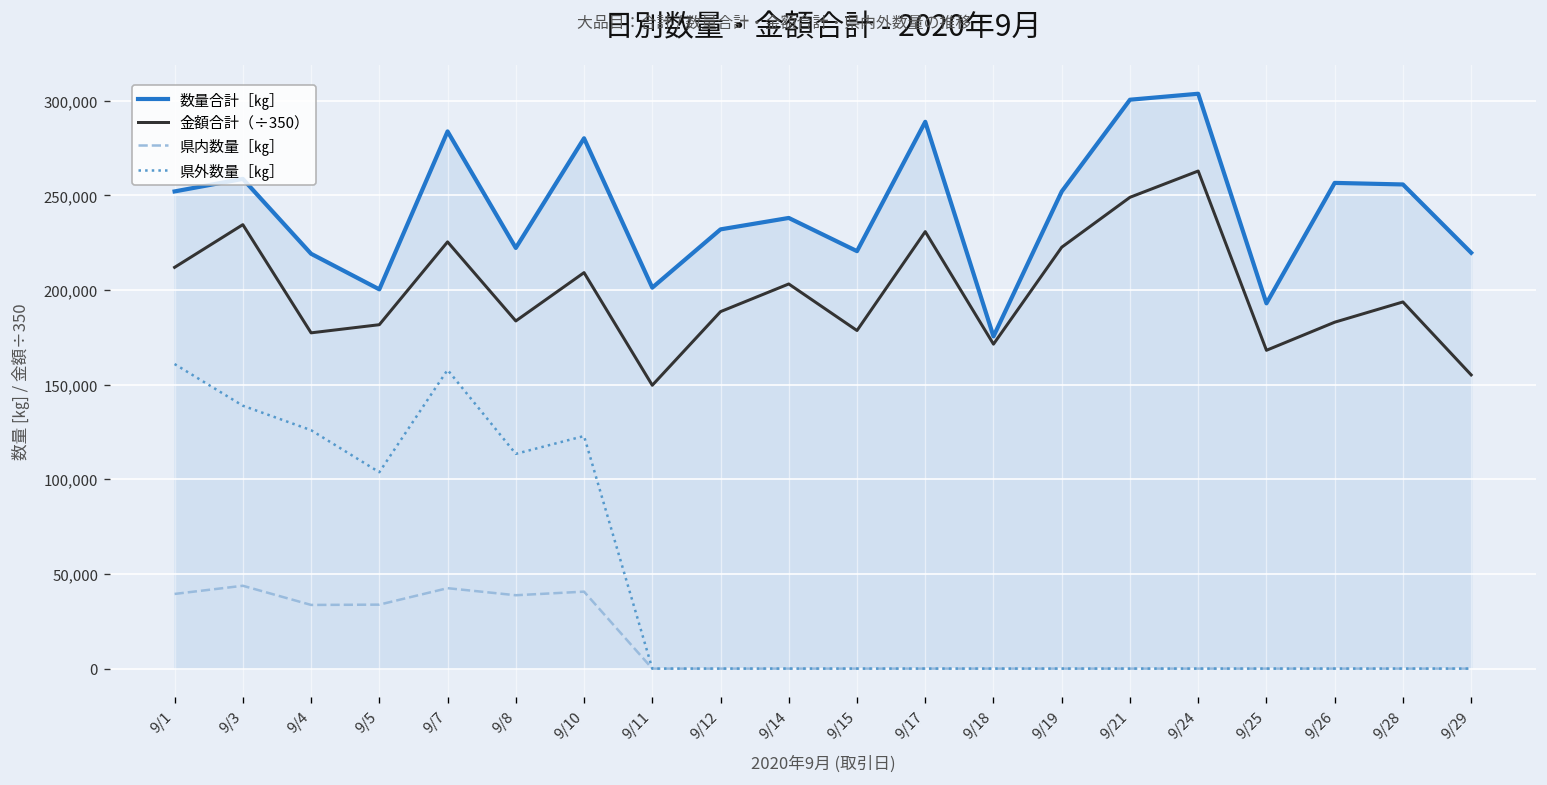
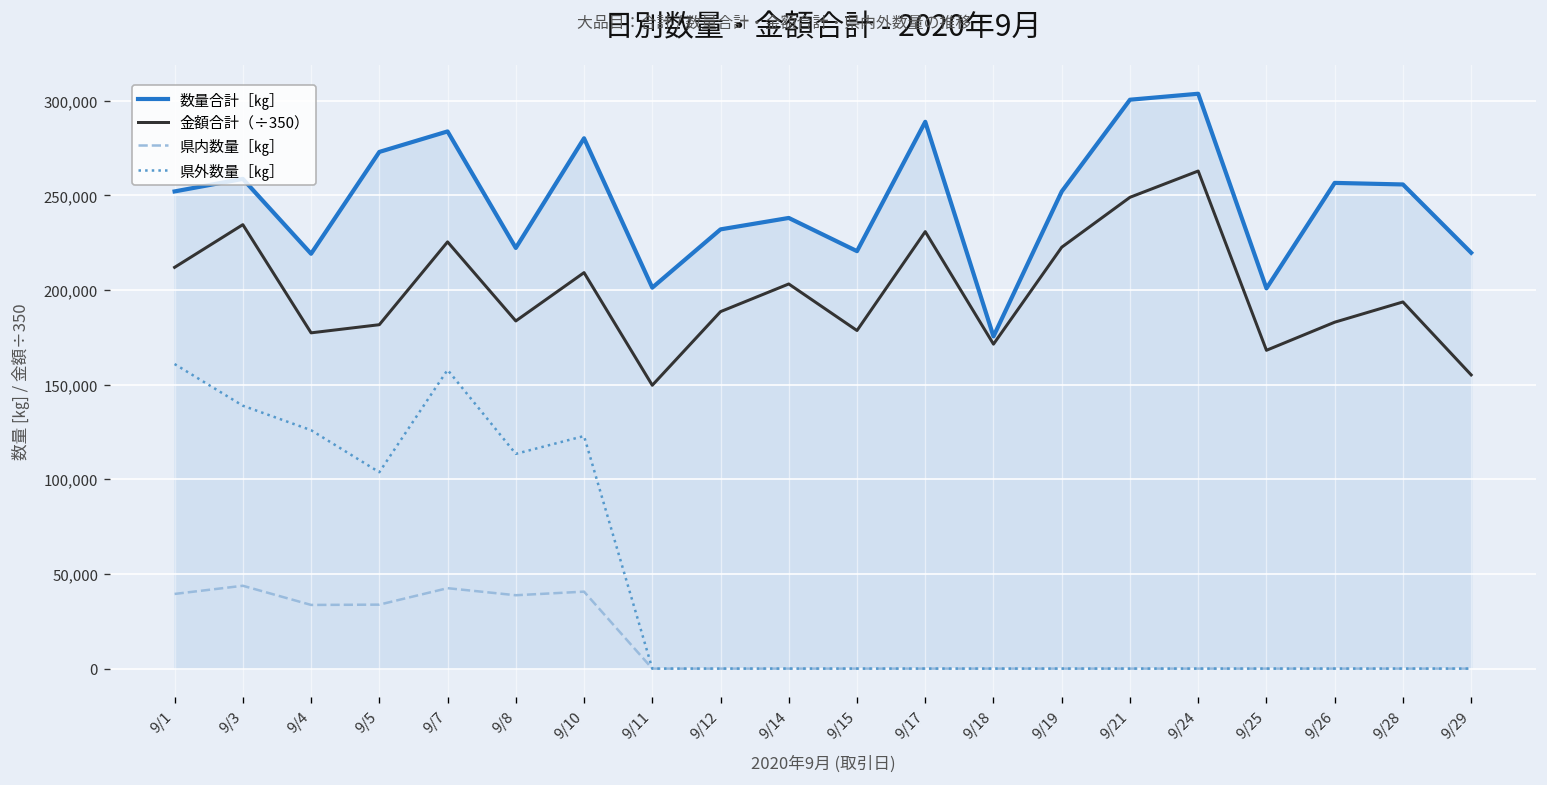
数量合計［㎏］, 9/5: 200,000 -> 273,000
数量合計［㎏］, 9/25: 193,000 -> 201,000
